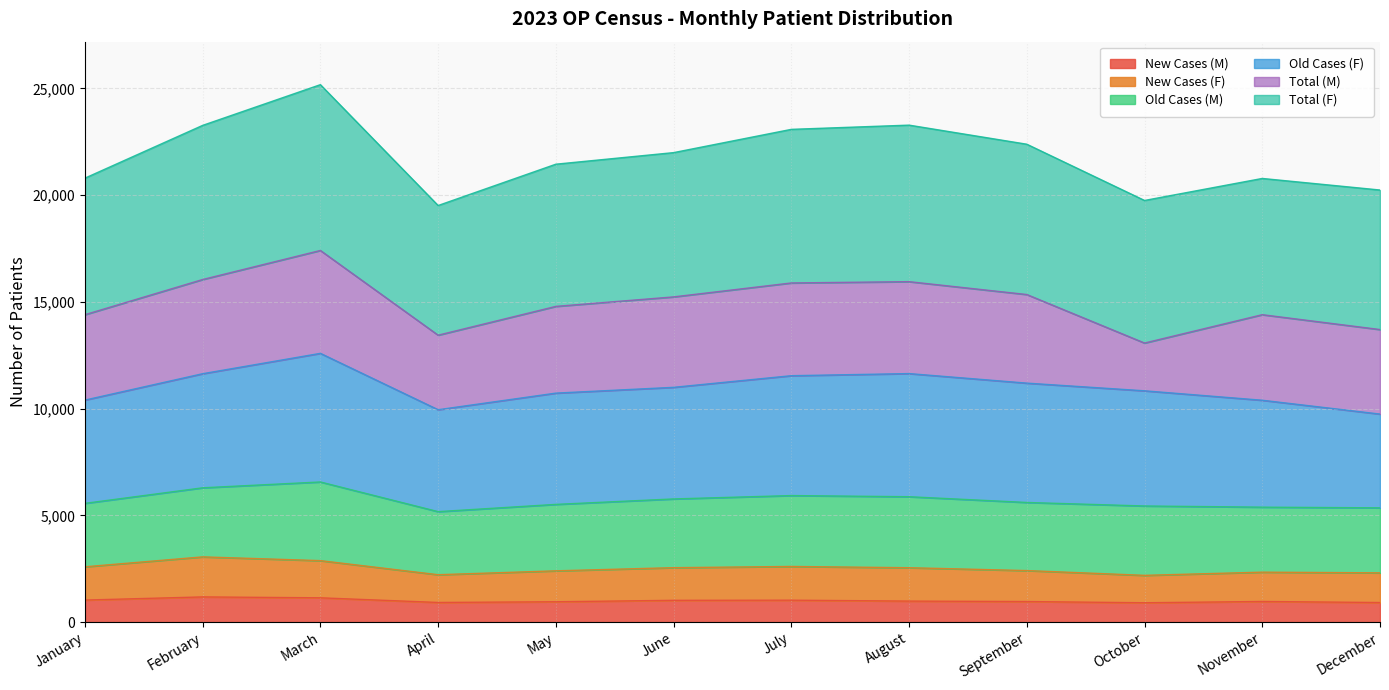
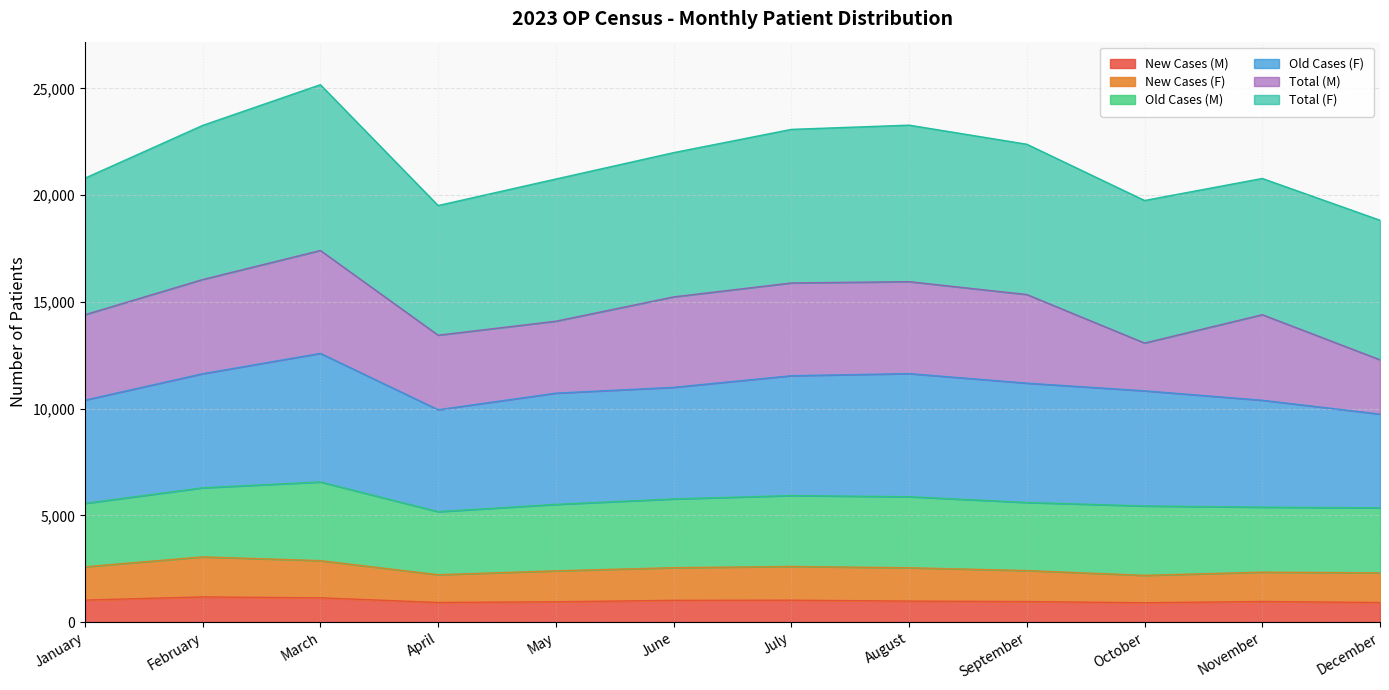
Total (M), May: 4,100 -> 3,400
Total (M), December: 4,000 -> 2,500
